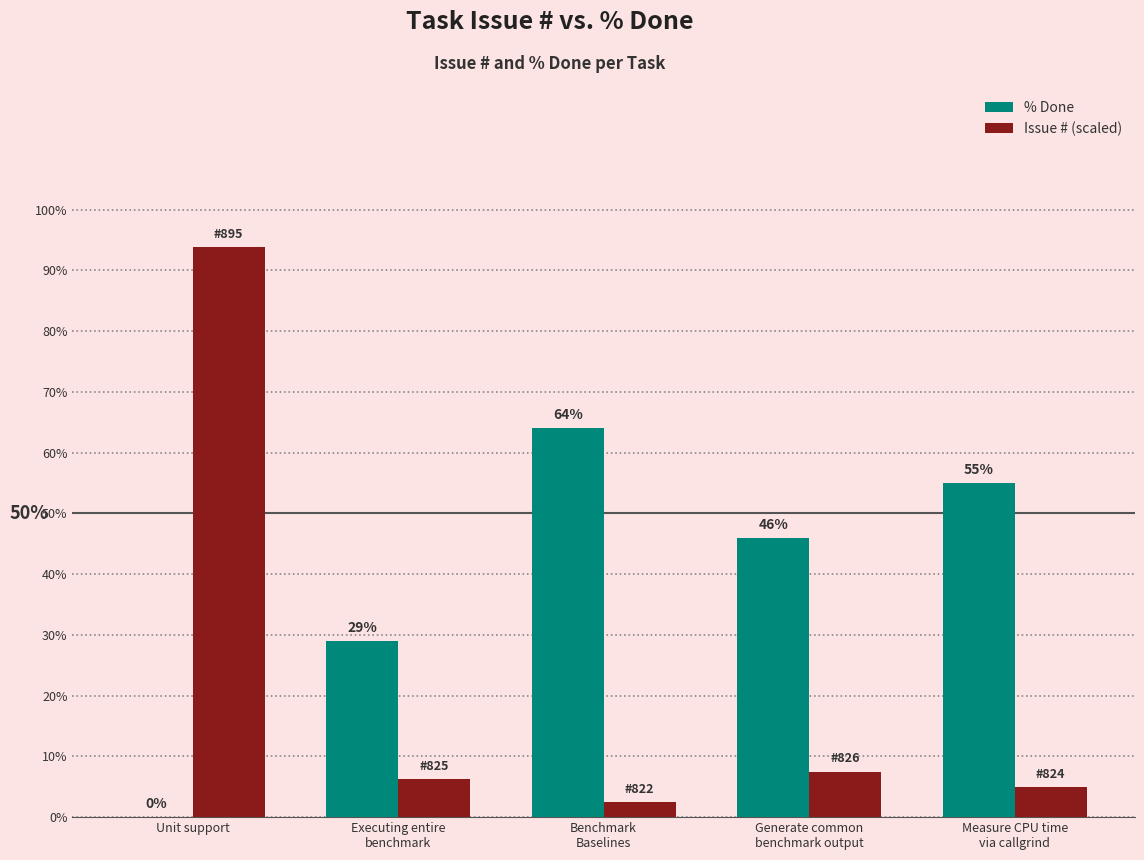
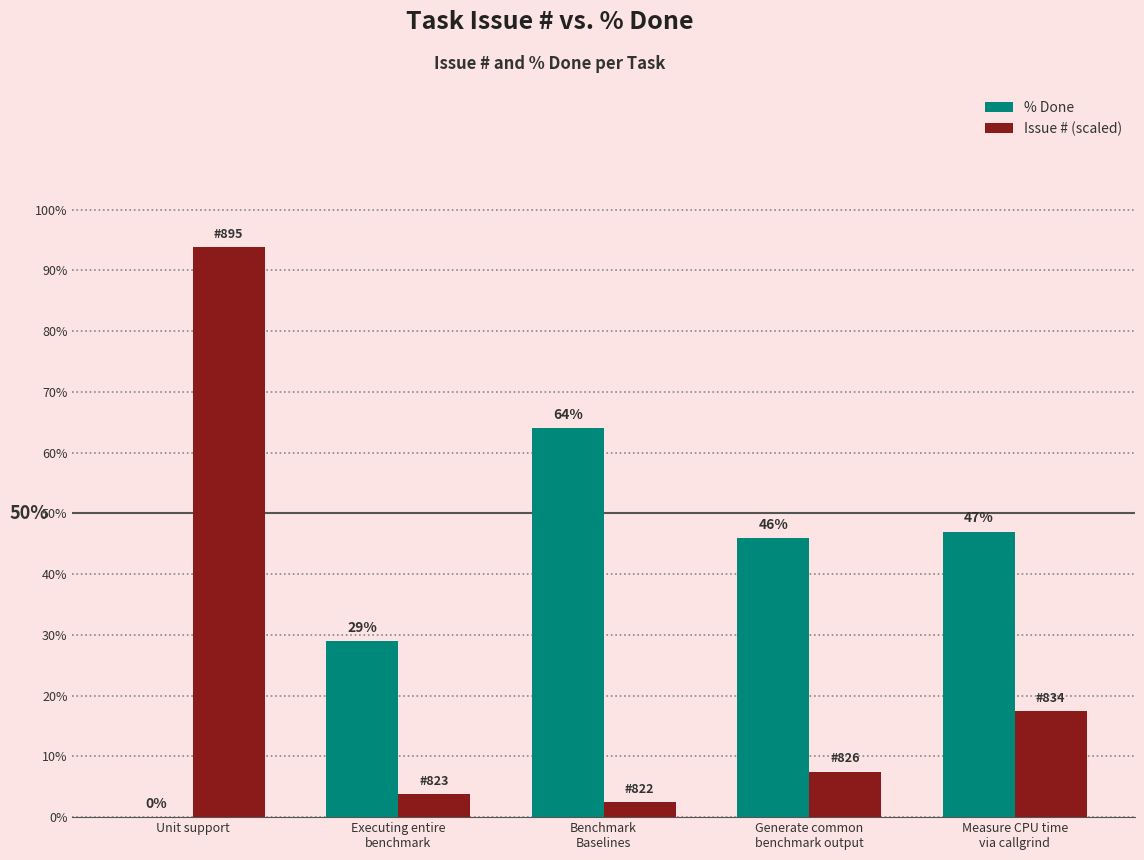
Issue # (scaled), Executing entire benchmark: 825 -> 823
% Done, Measure CPU time via callgrind: 55% -> 47%
Issue # (scaled), Measure CPU time via callgrind: 824 -> 834
